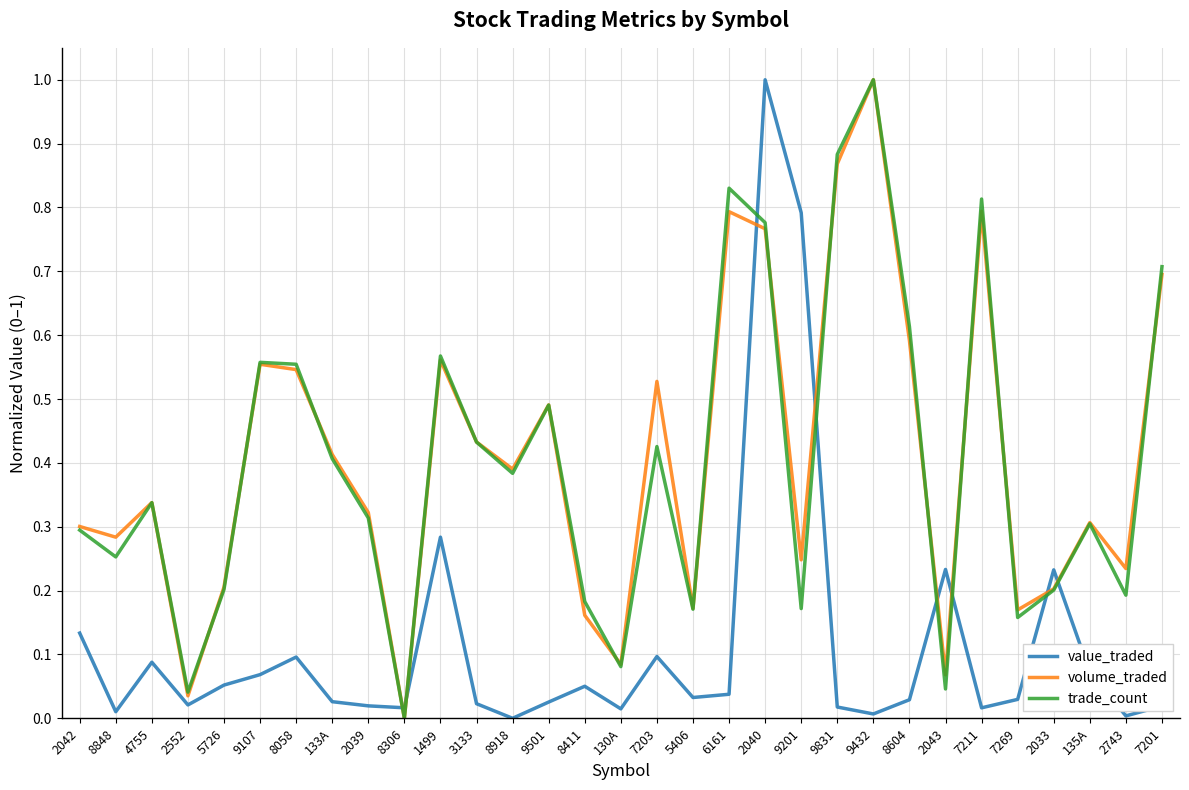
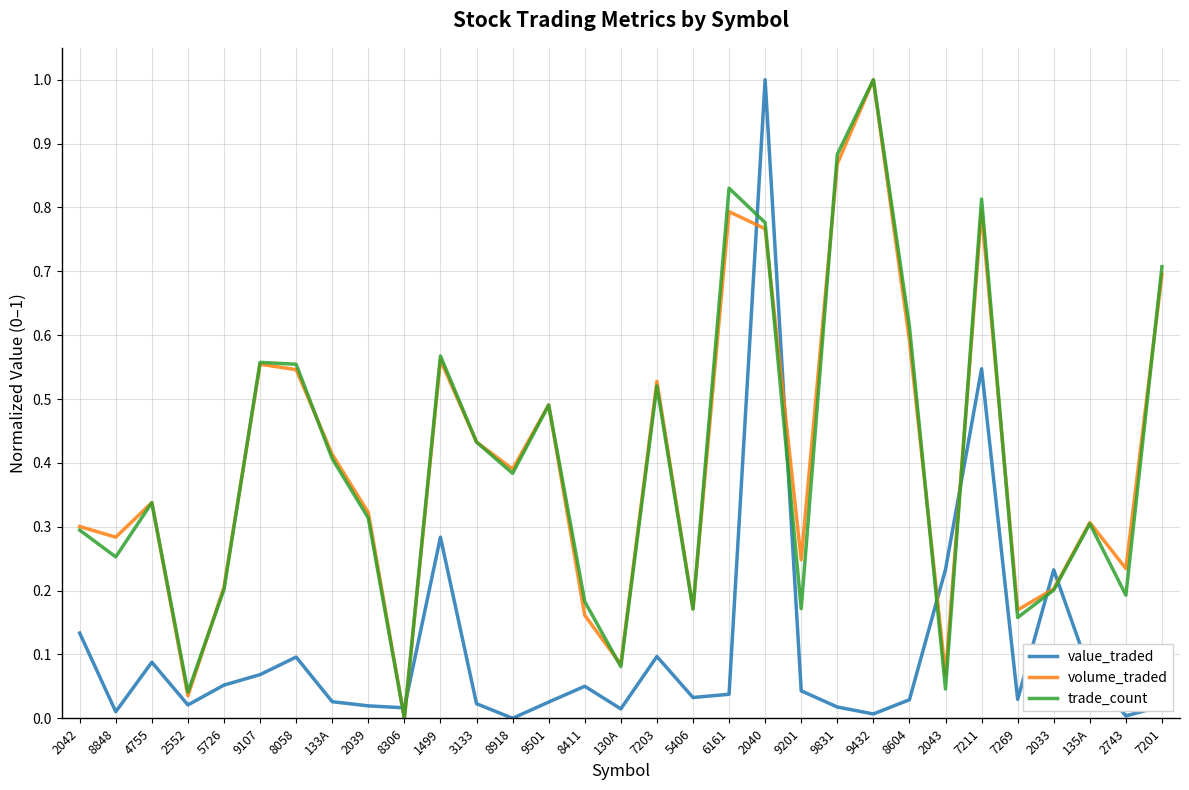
trade_count, 7203: 0.43 -> 0.52
value_traded, 9201: 0.79 -> 0.04
value_traded, 7211: 0.02 -> 0.55
